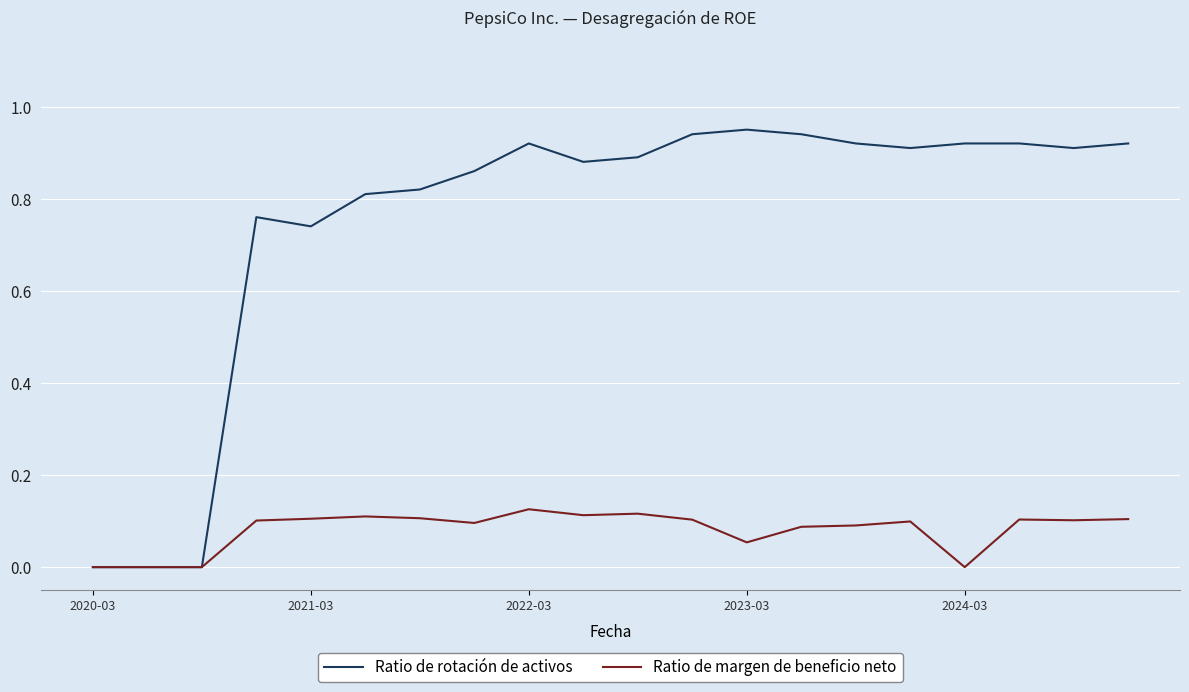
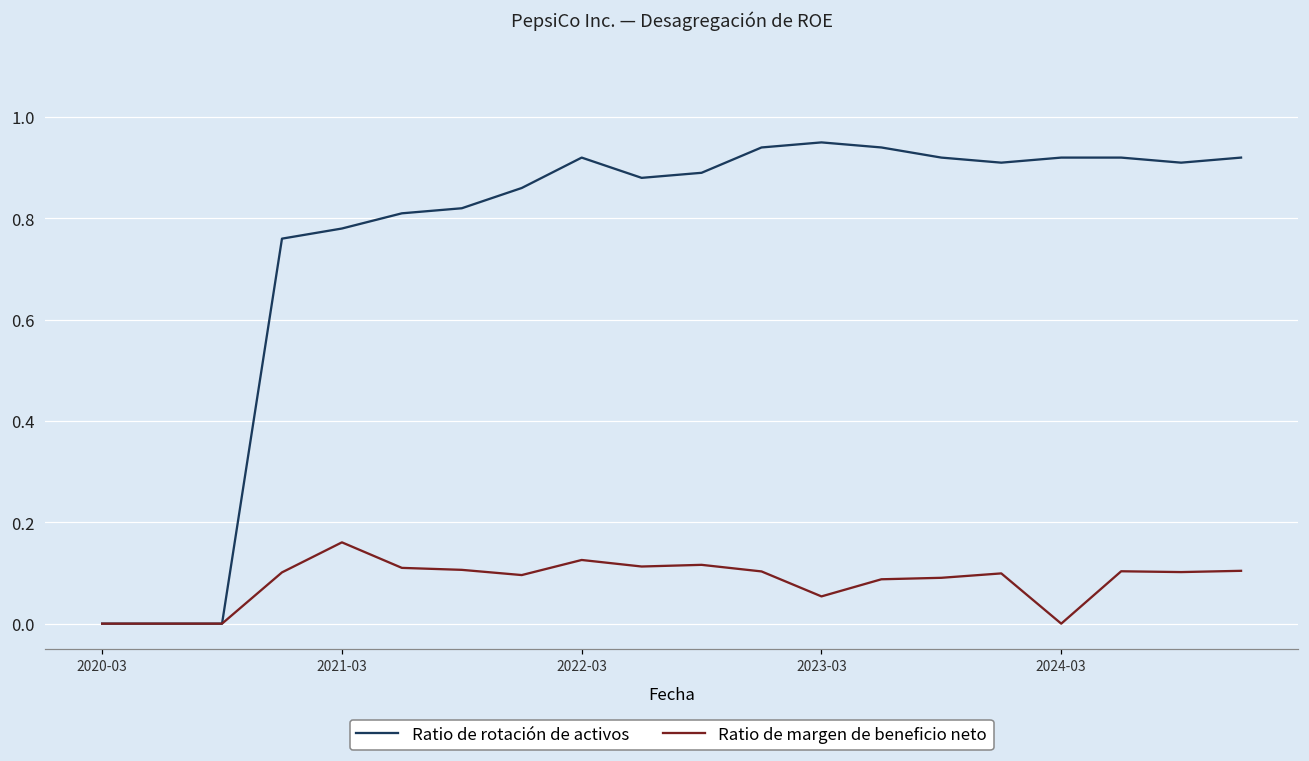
Ratio de rotación de activos, 2021-03: 0.74 -> 0.78
Ratio de margen de beneficio neto, 2021-03: 0.11 -> 0.16
